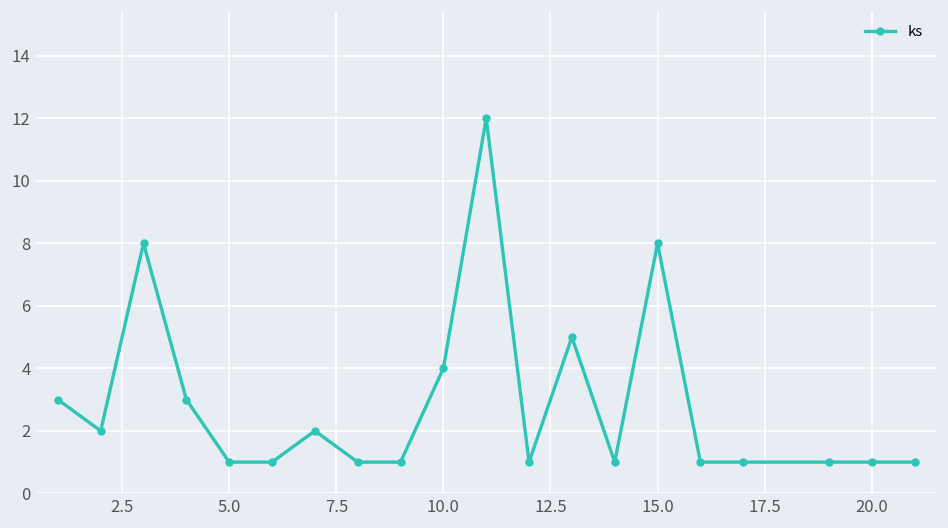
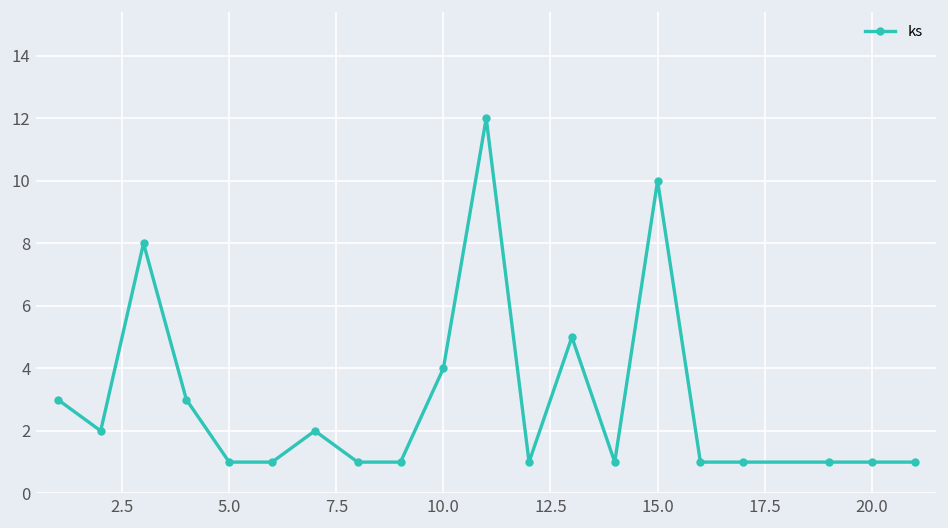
15.0: 8 -> 10
